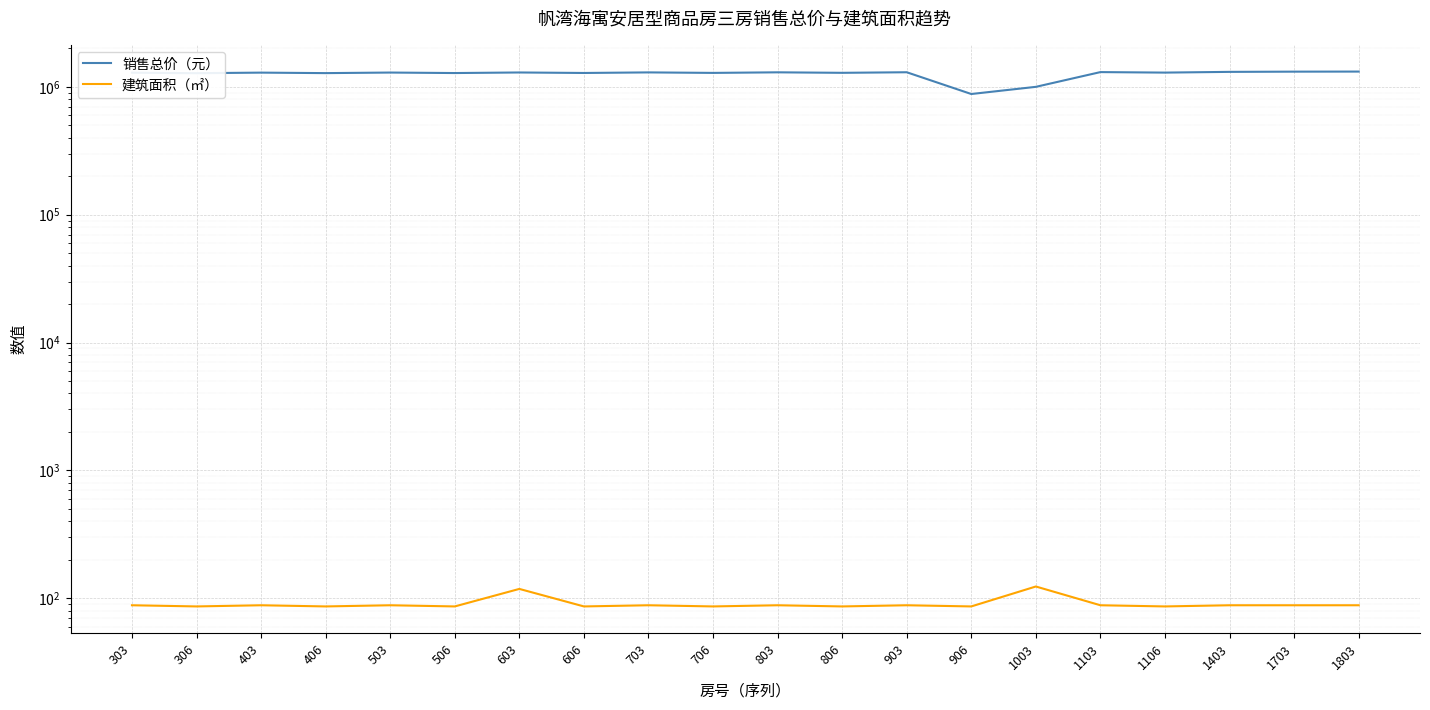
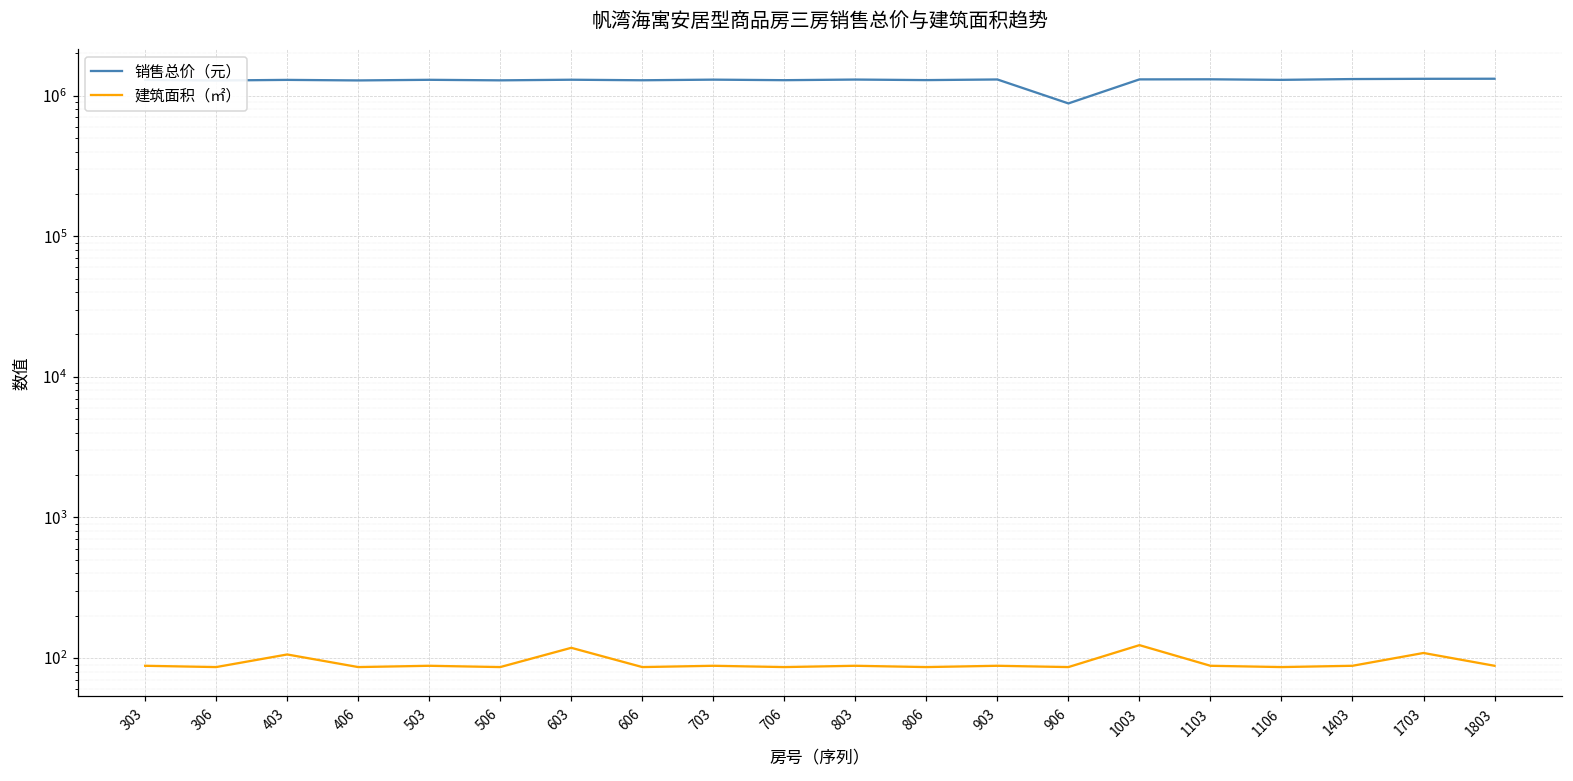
建筑面积（㎡）, 403: 90 -> 110
销售总价（元）, 1003: 1000000 -> 1300000
建筑面积（㎡）, 1703: 90 -> 110
